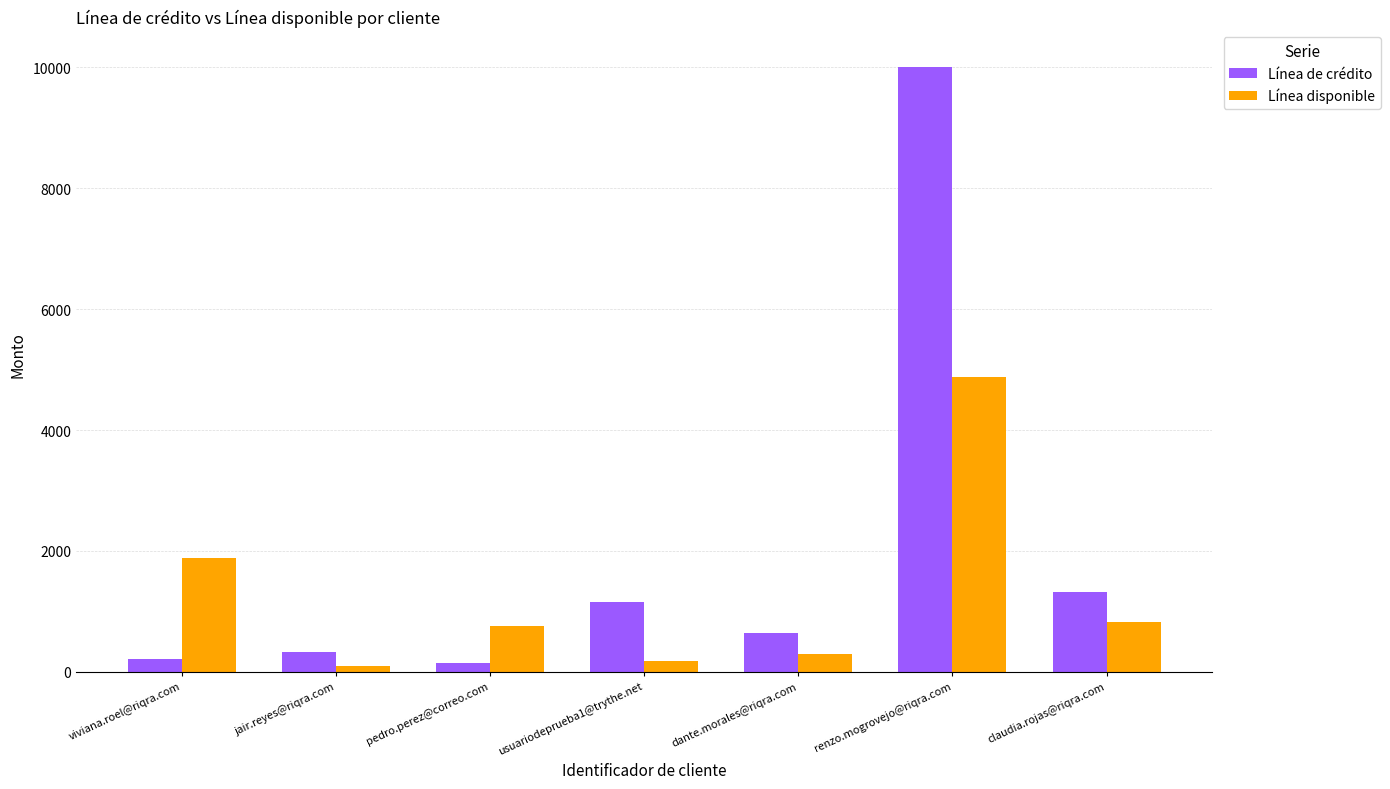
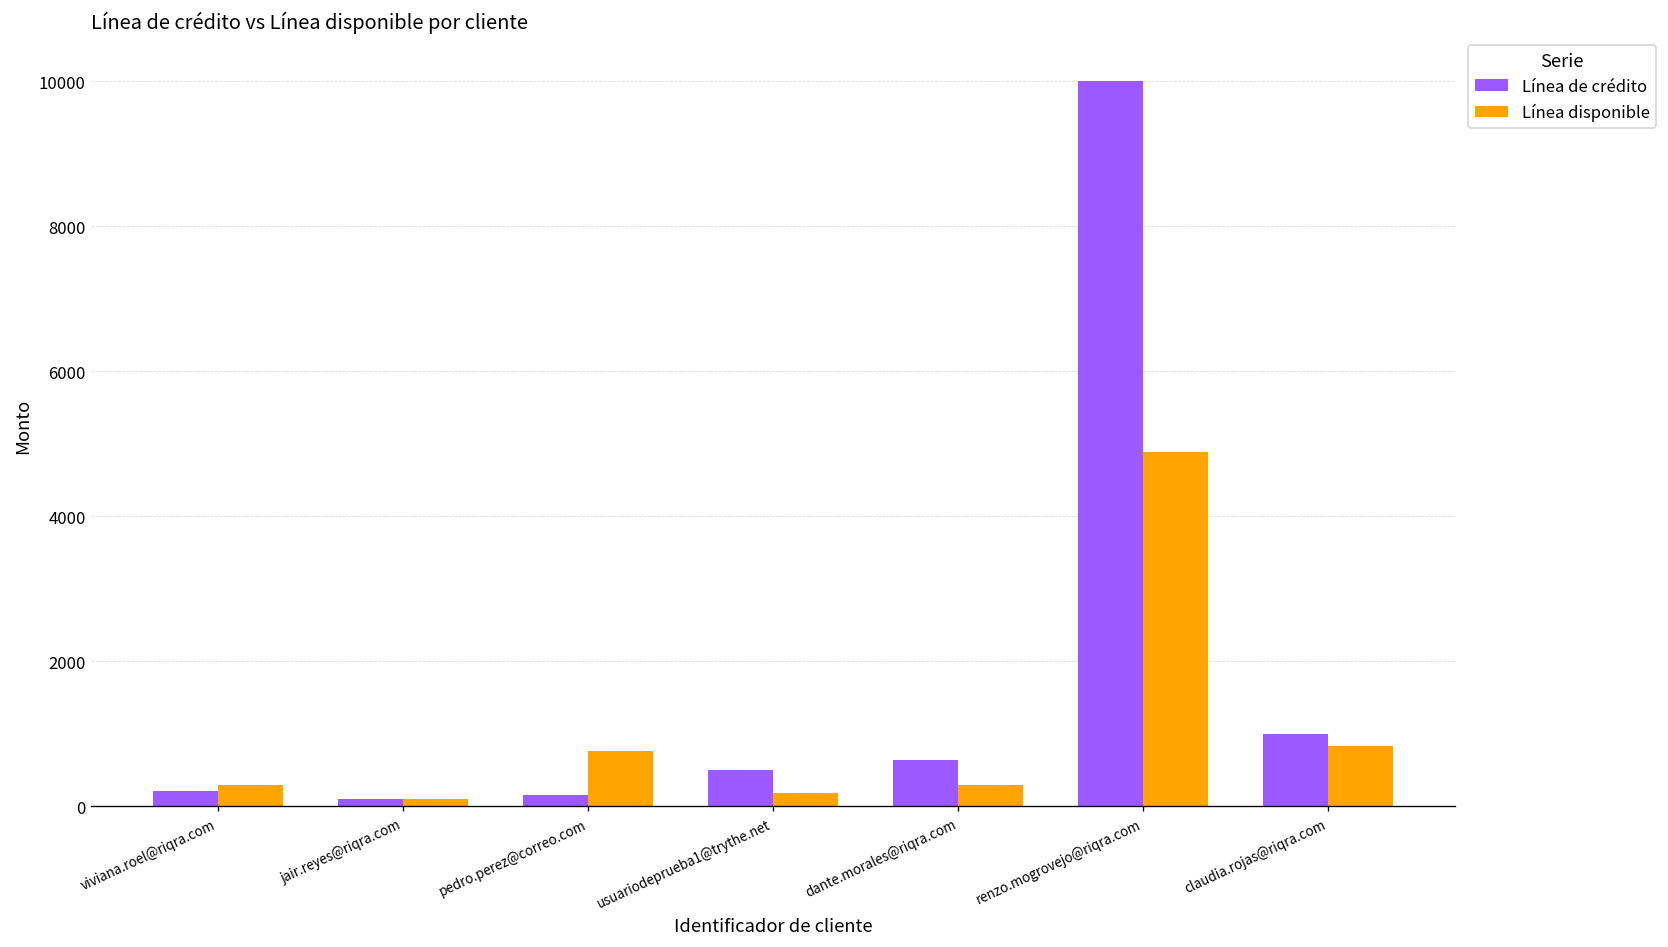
Línea disponible, viviana.roel@riqra.com: 1900 -> 300
Línea de crédito, jair.reyes@riqra.com: 300 -> 100
Línea de crédito, usuariodeprueba1@trythe.net: 1200 -> 500
Línea de crédito, claudia.rojas@riqra.com: 1300 -> 1000
